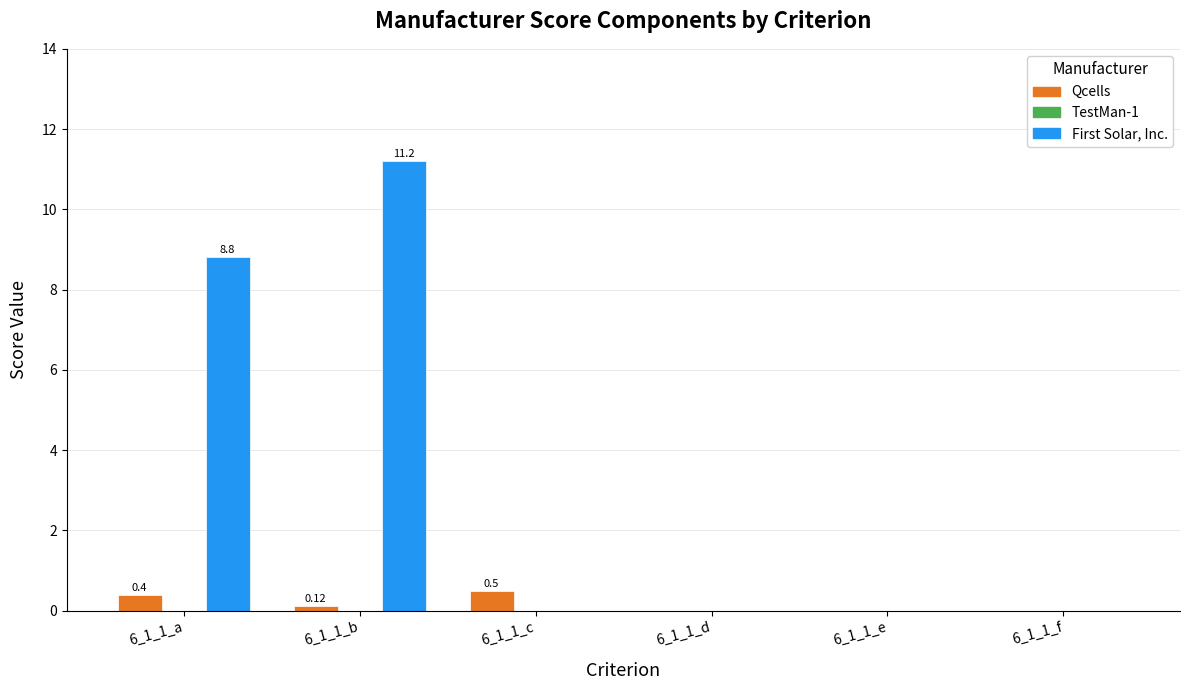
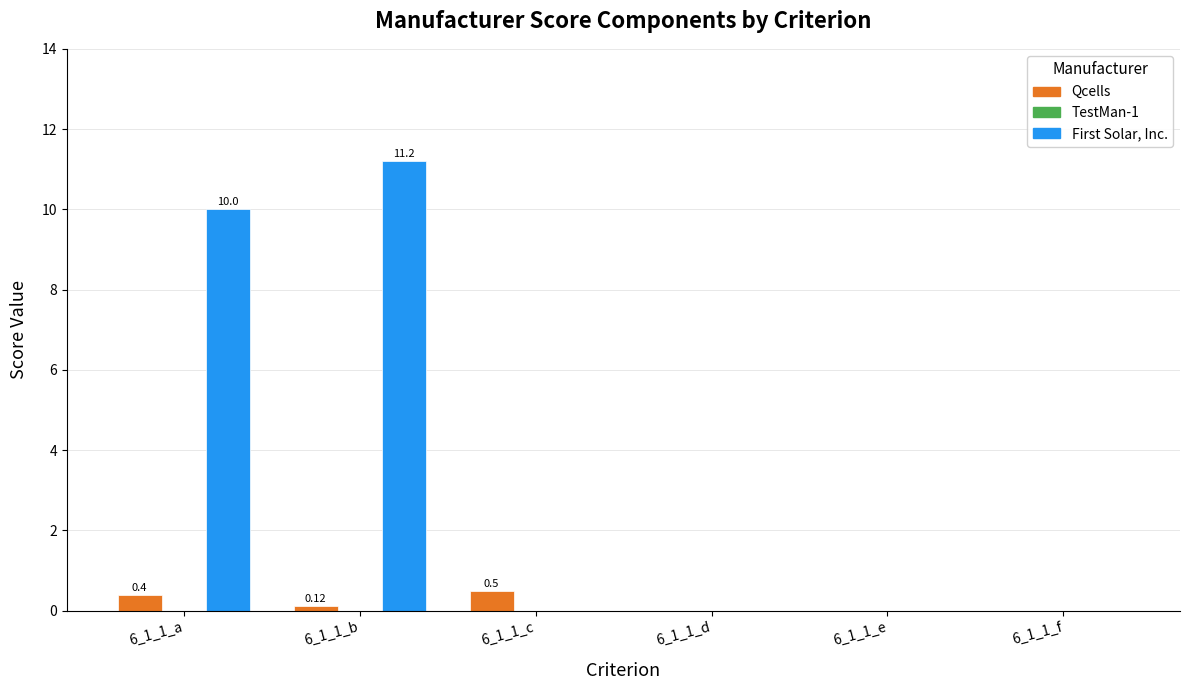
First Solar, Inc., 6_1_1_a: 8.8 -> 10.0
